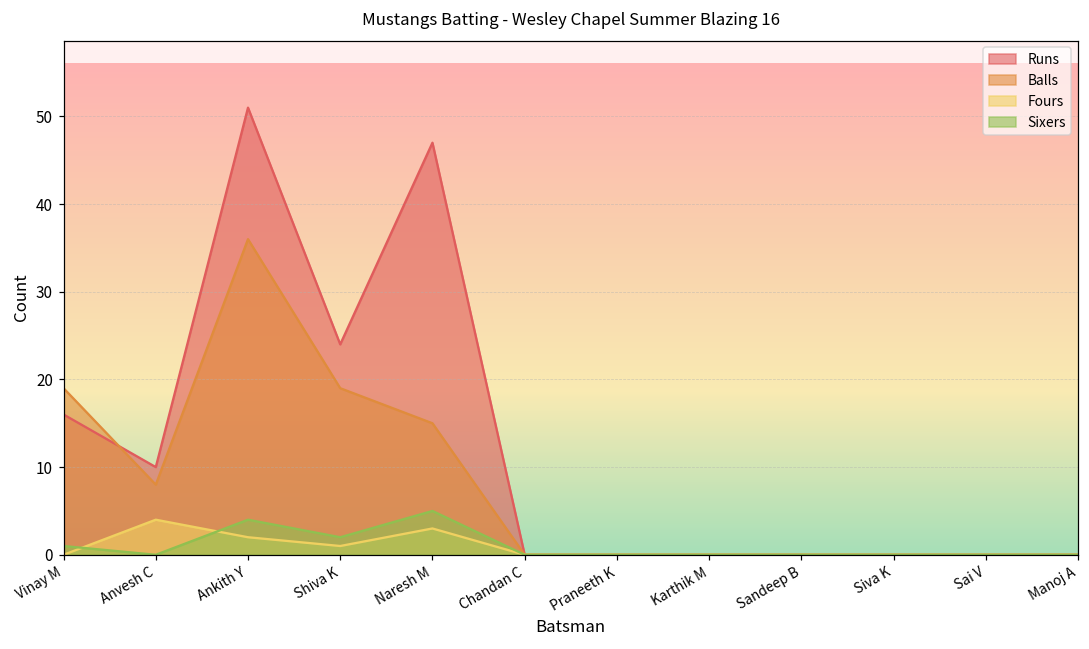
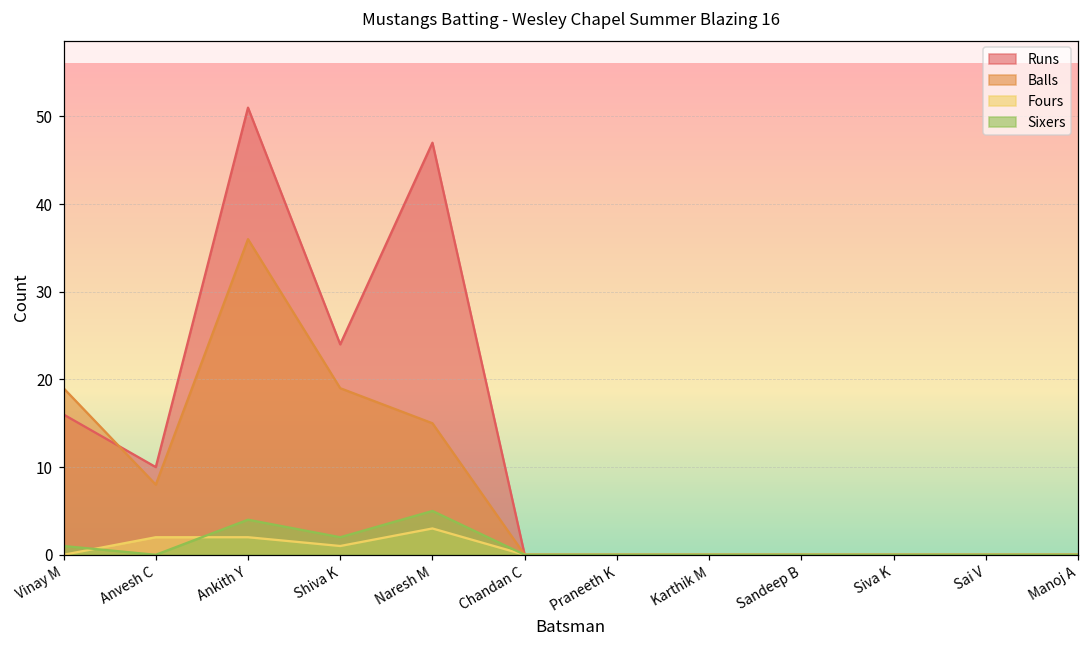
Fours, Anvesh C: 4 -> 2
